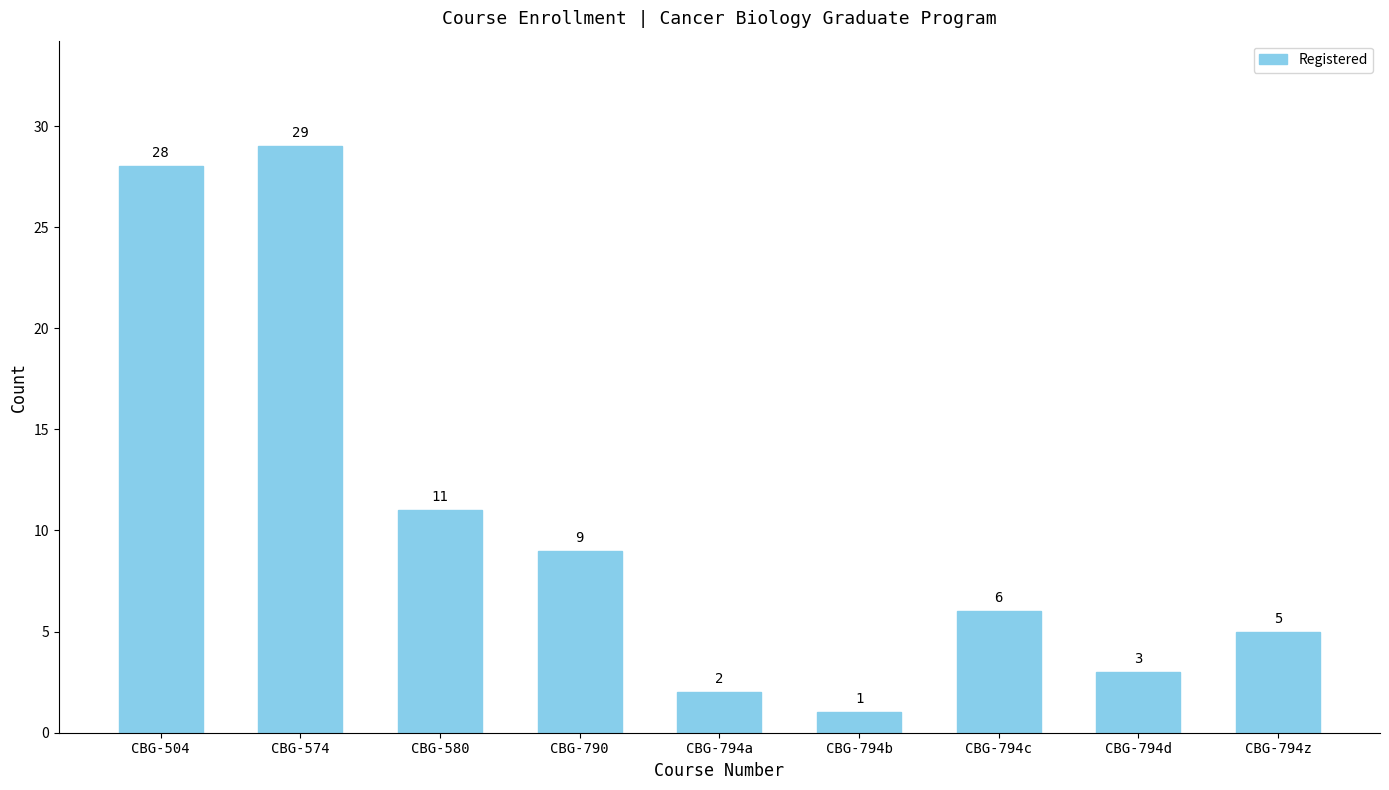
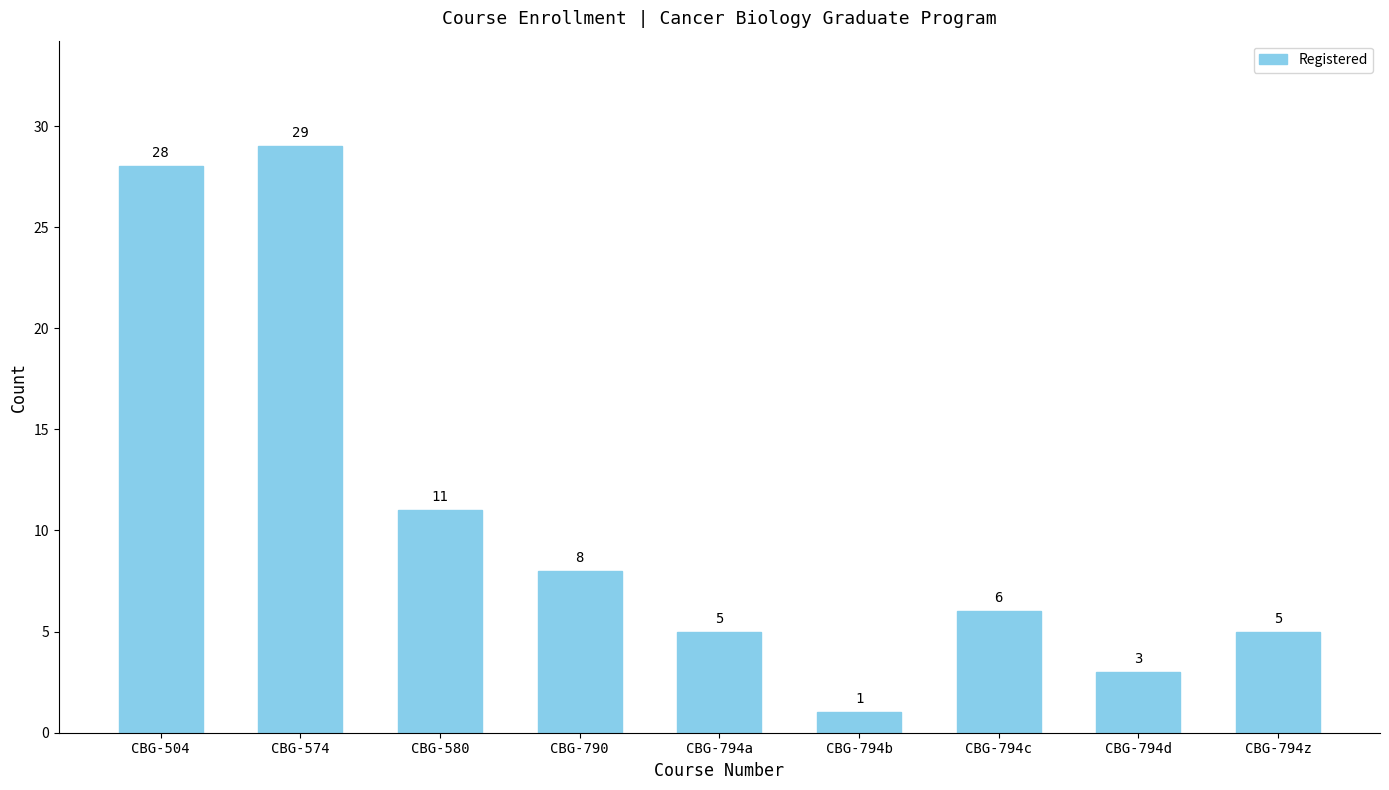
CBG-790: 9 -> 8
CBG-794a: 2 -> 5
